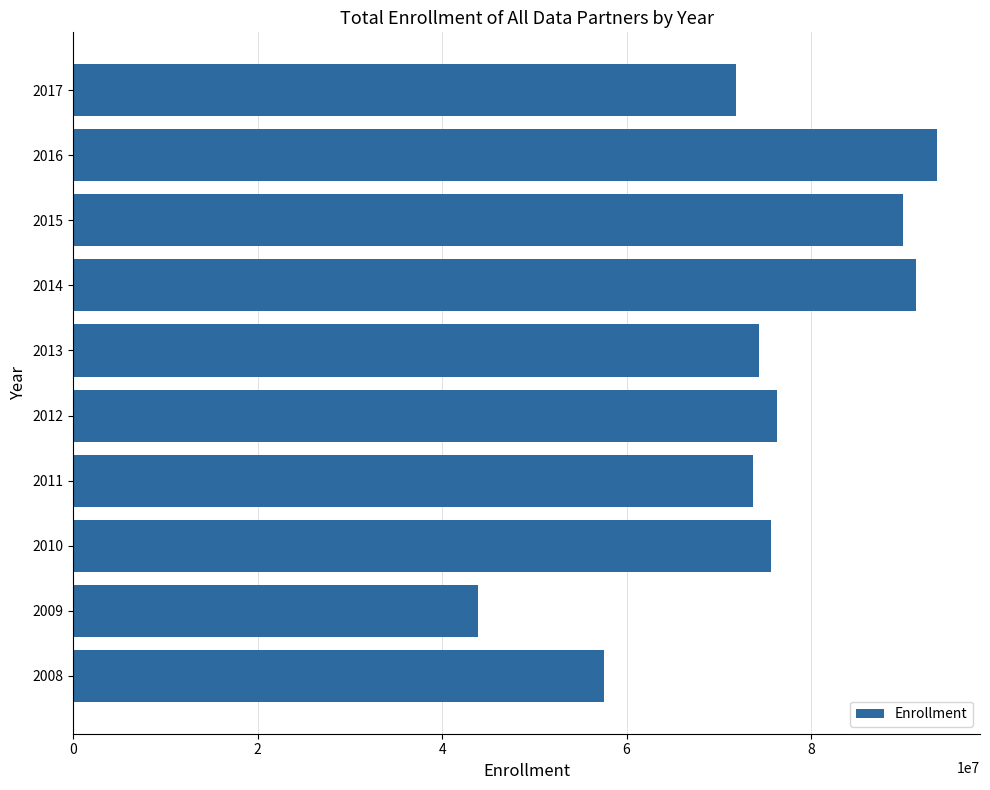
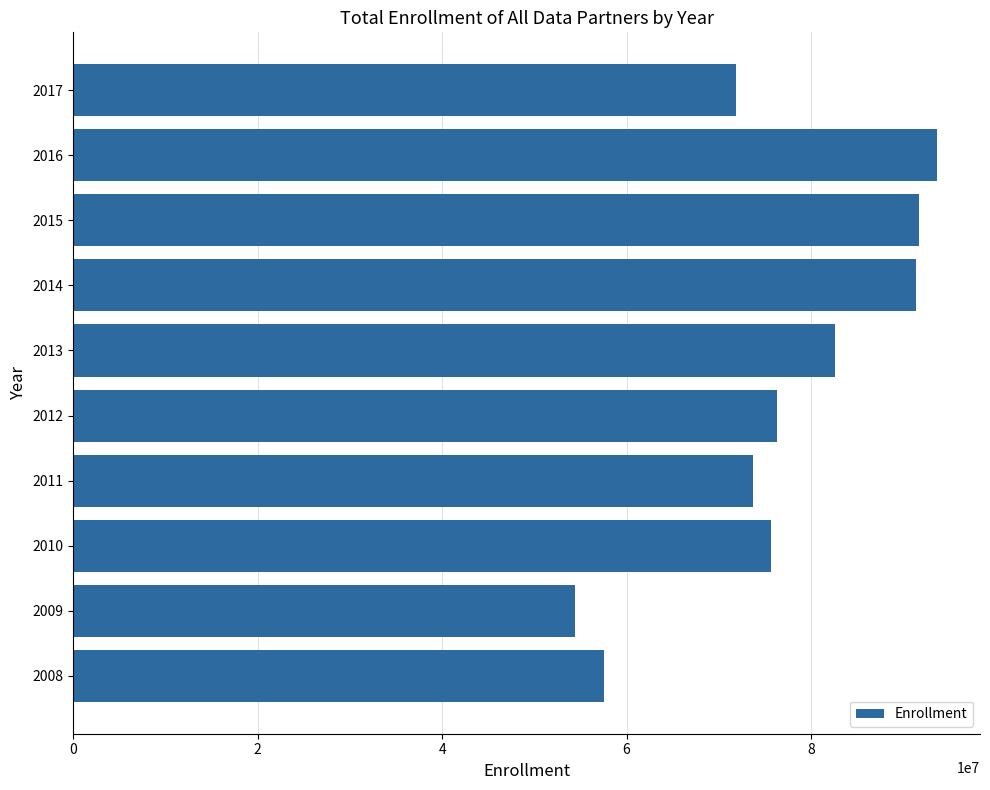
2015: 90000000 -> 92000000
2013: 74000000 -> 83000000
2009: 44000000 -> 54000000
